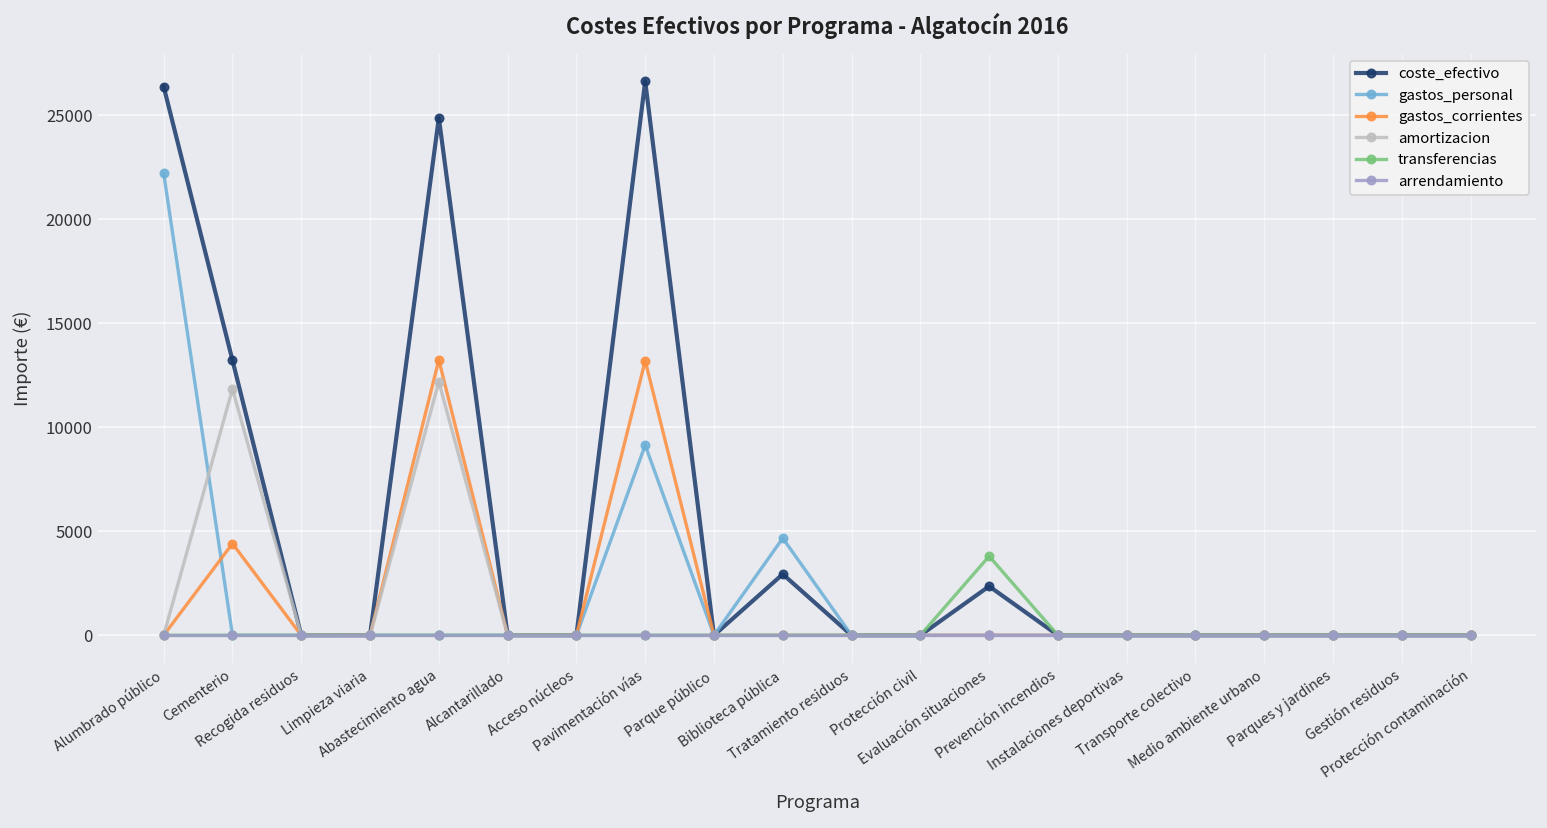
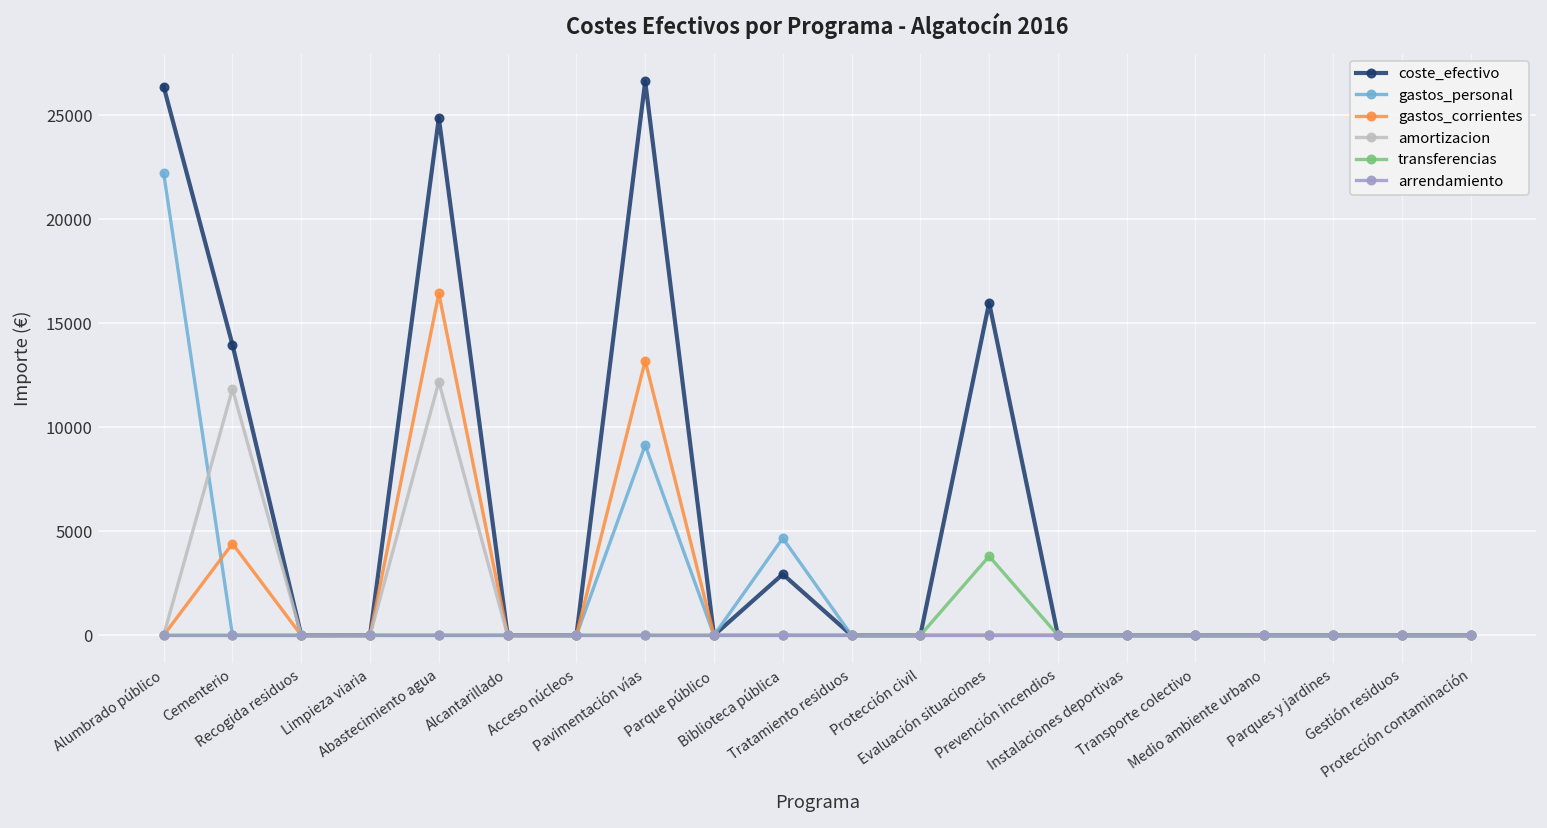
coste_efectivo, Cementerio: 13200 -> 14000
gastos_corrientes, Abastecimiento agua: 13200 -> 16400
coste_efectivo, Evaluación situaciones: 2400 -> 16000
